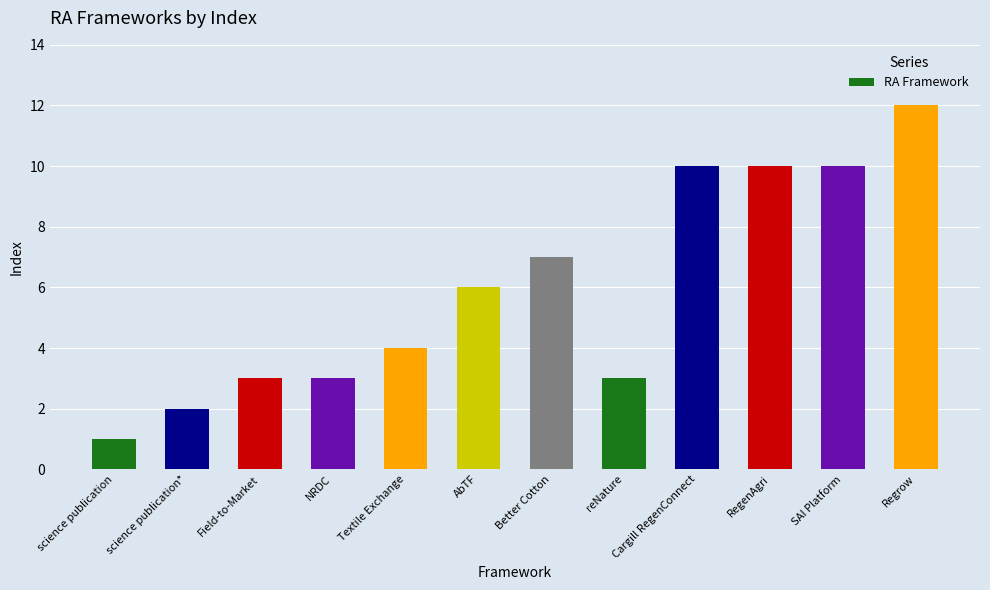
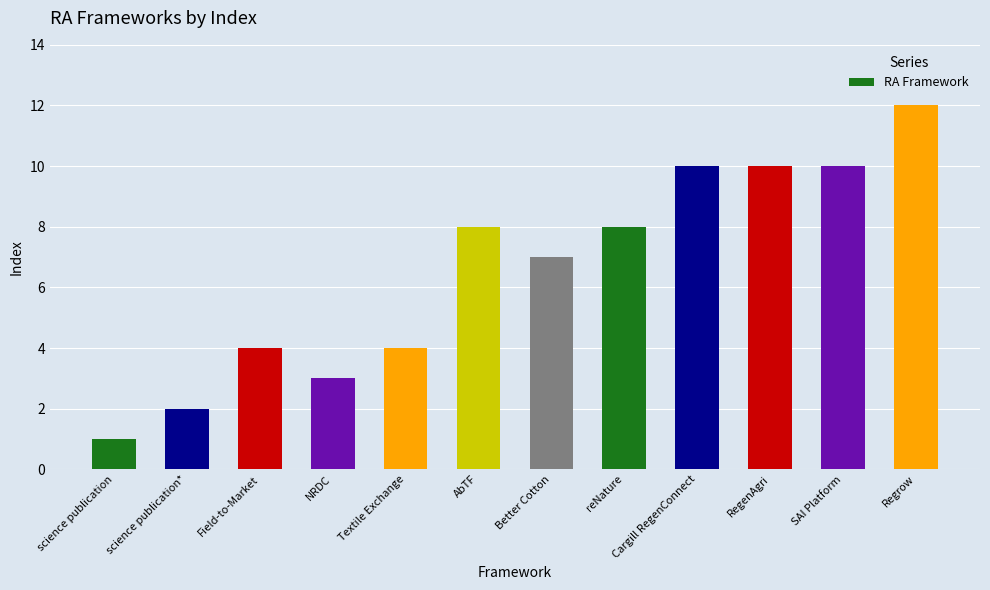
Field-to-Market: 3 -> 4
AbTF: 6 -> 8
reNature: 3 -> 8
